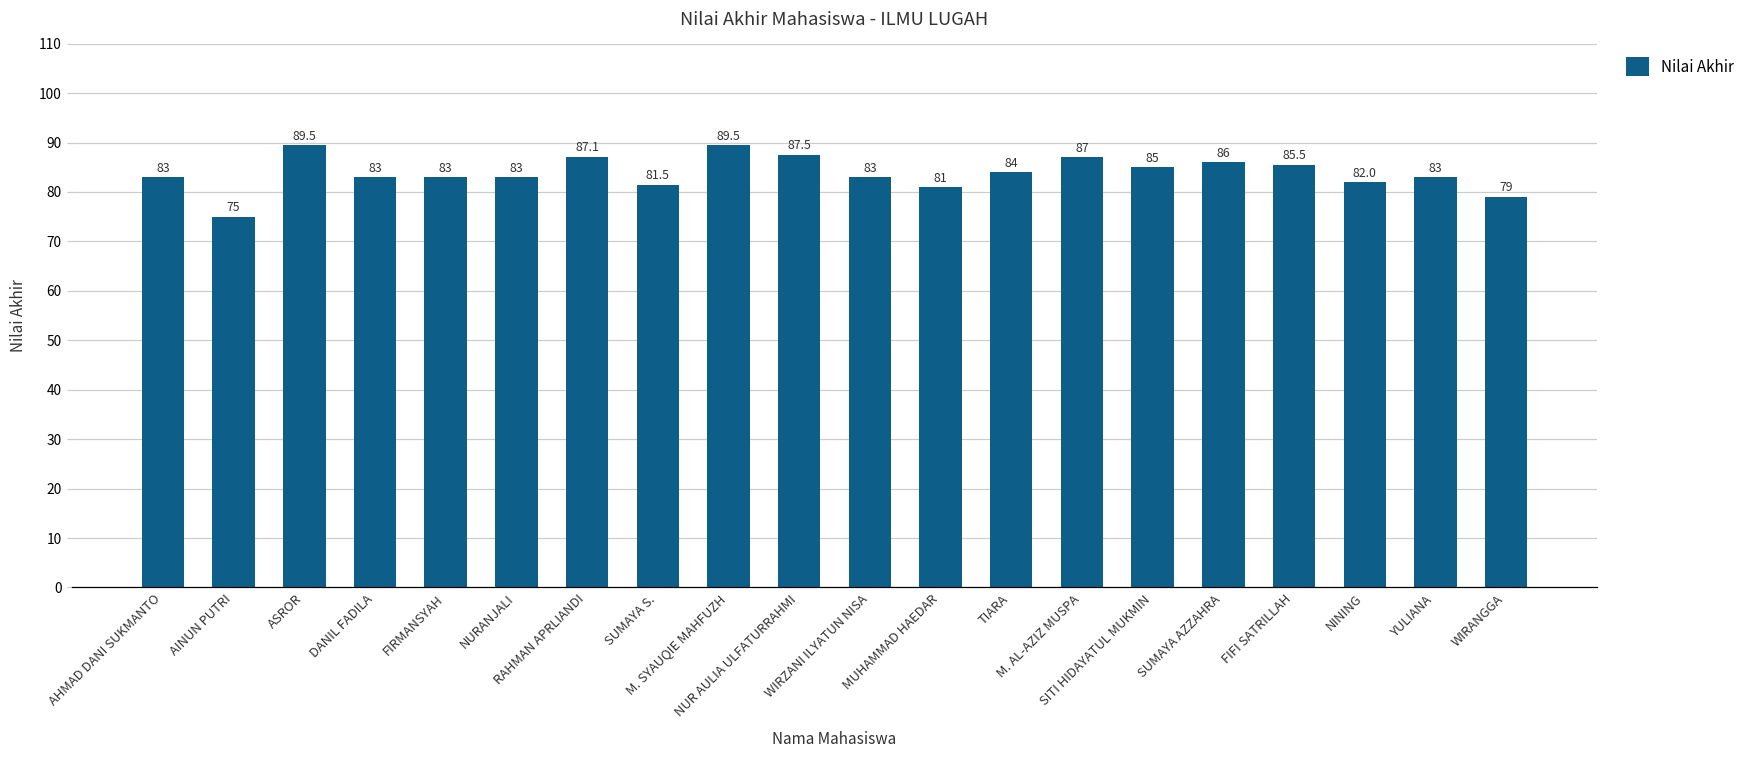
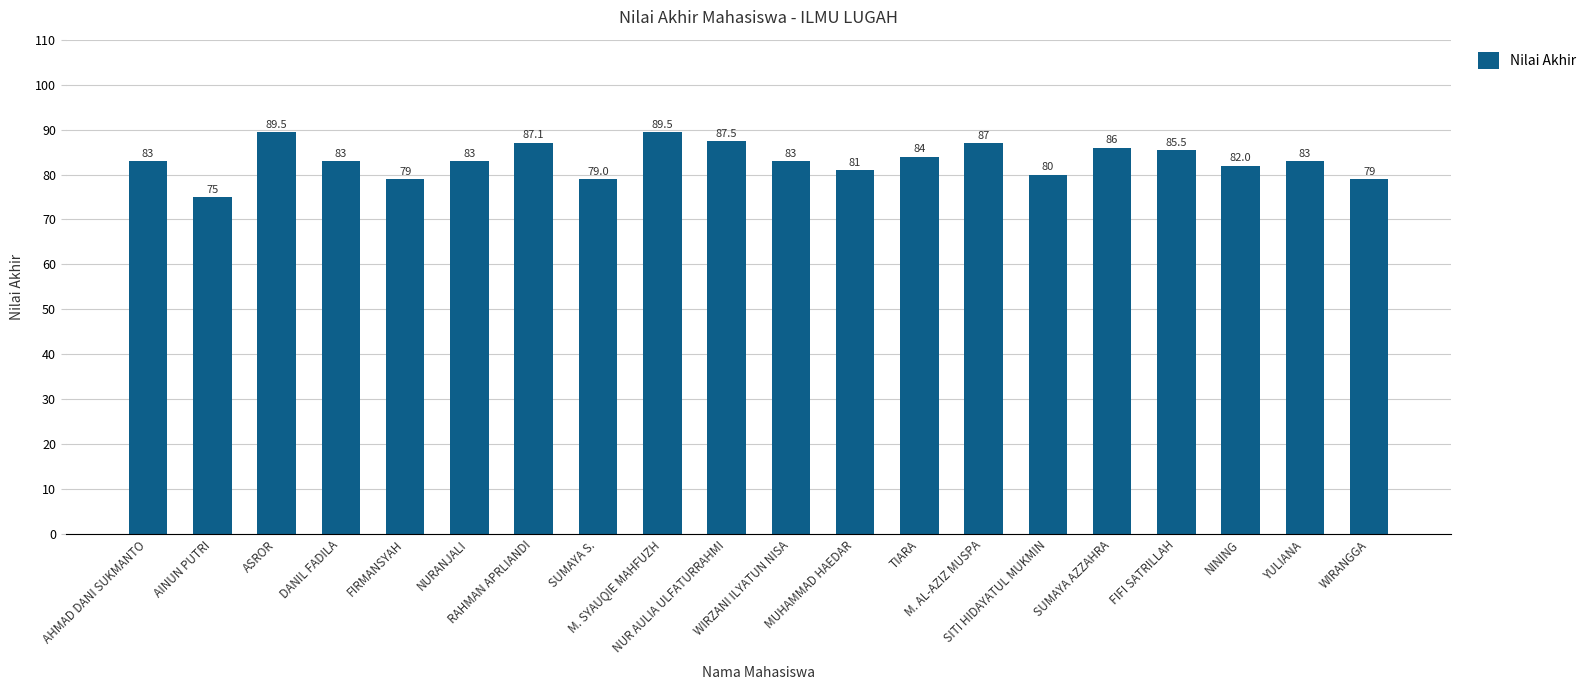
FIRMANSYAH: 83 -> 79
SUMAYA S.: 81.5 -> 79.0
SITI HIDAYATUL MUKMIN: 85 -> 80
